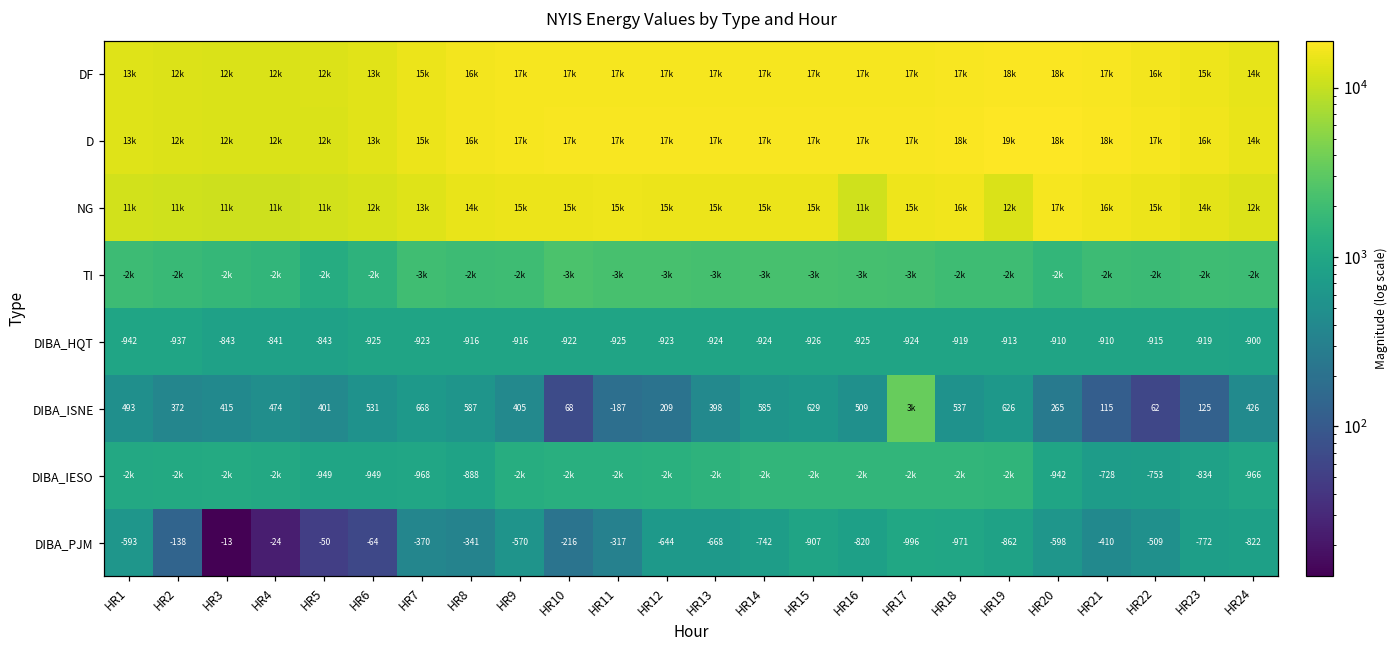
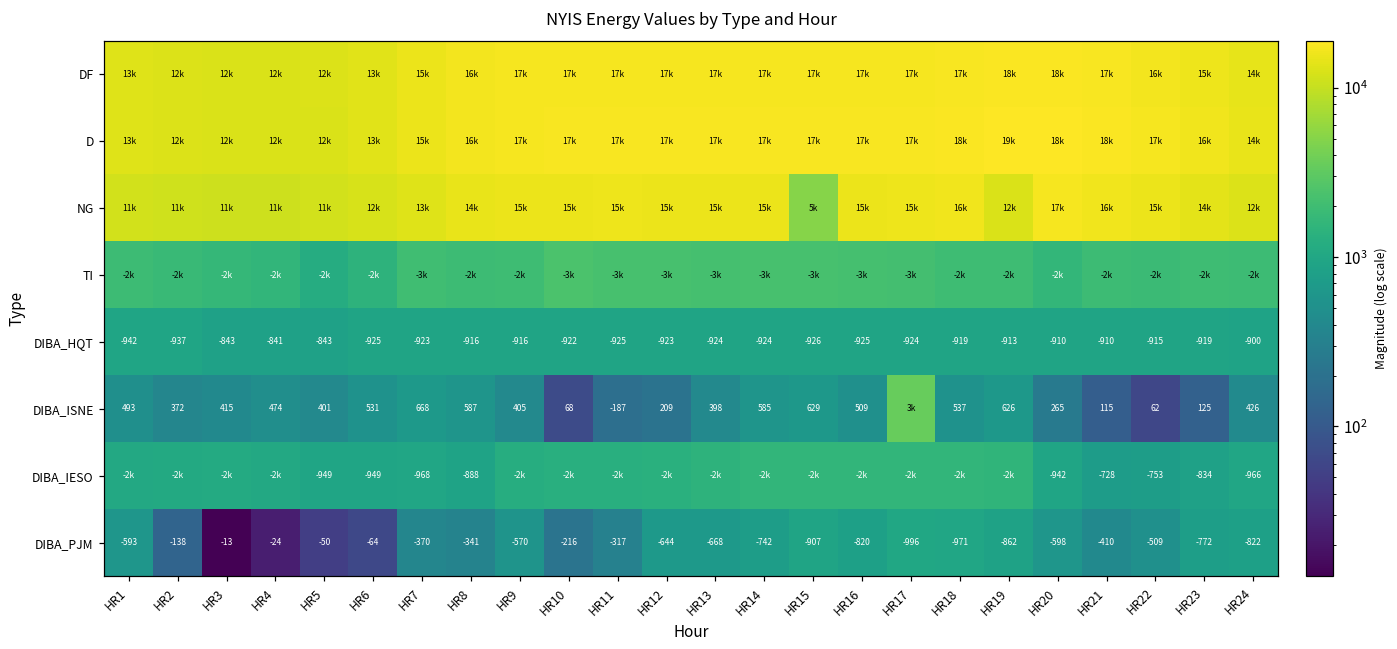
NG, HR15: 15k -> 5k
NG, HR16: 11k -> 15k
